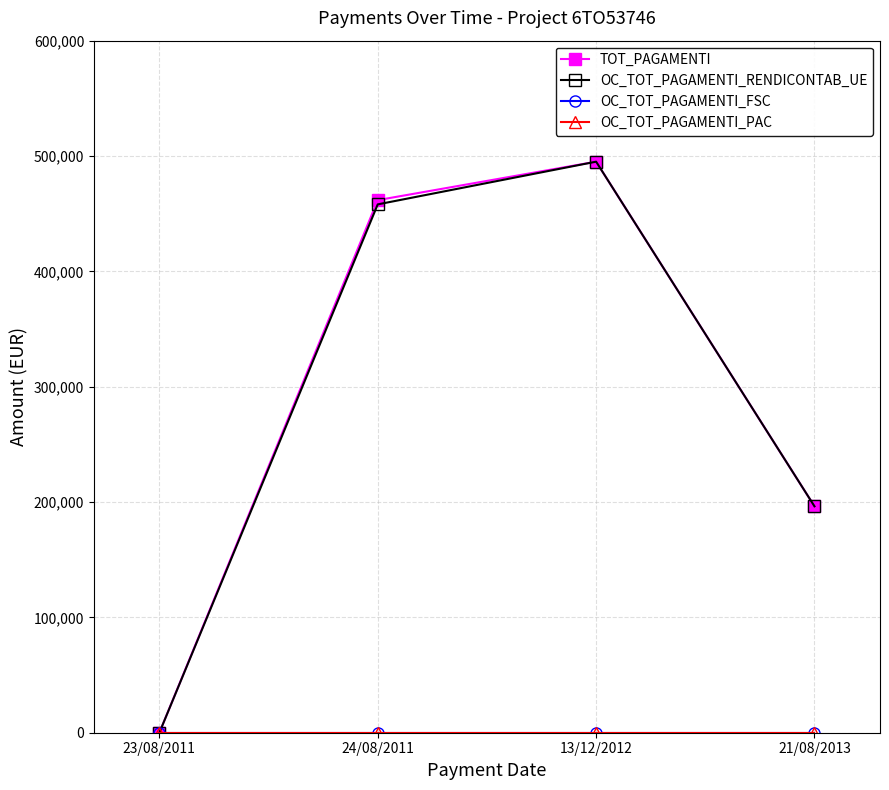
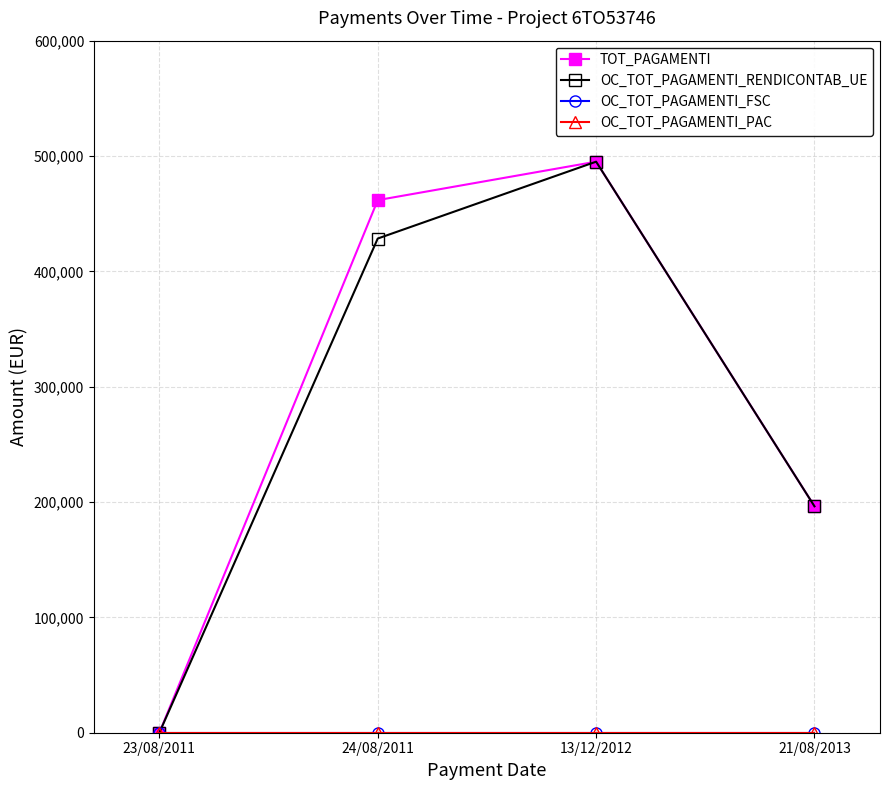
OC_TOT_PAGAMENTI_RENDICONTAB_UE, 24/08/2011: 458,000 -> 428,000
